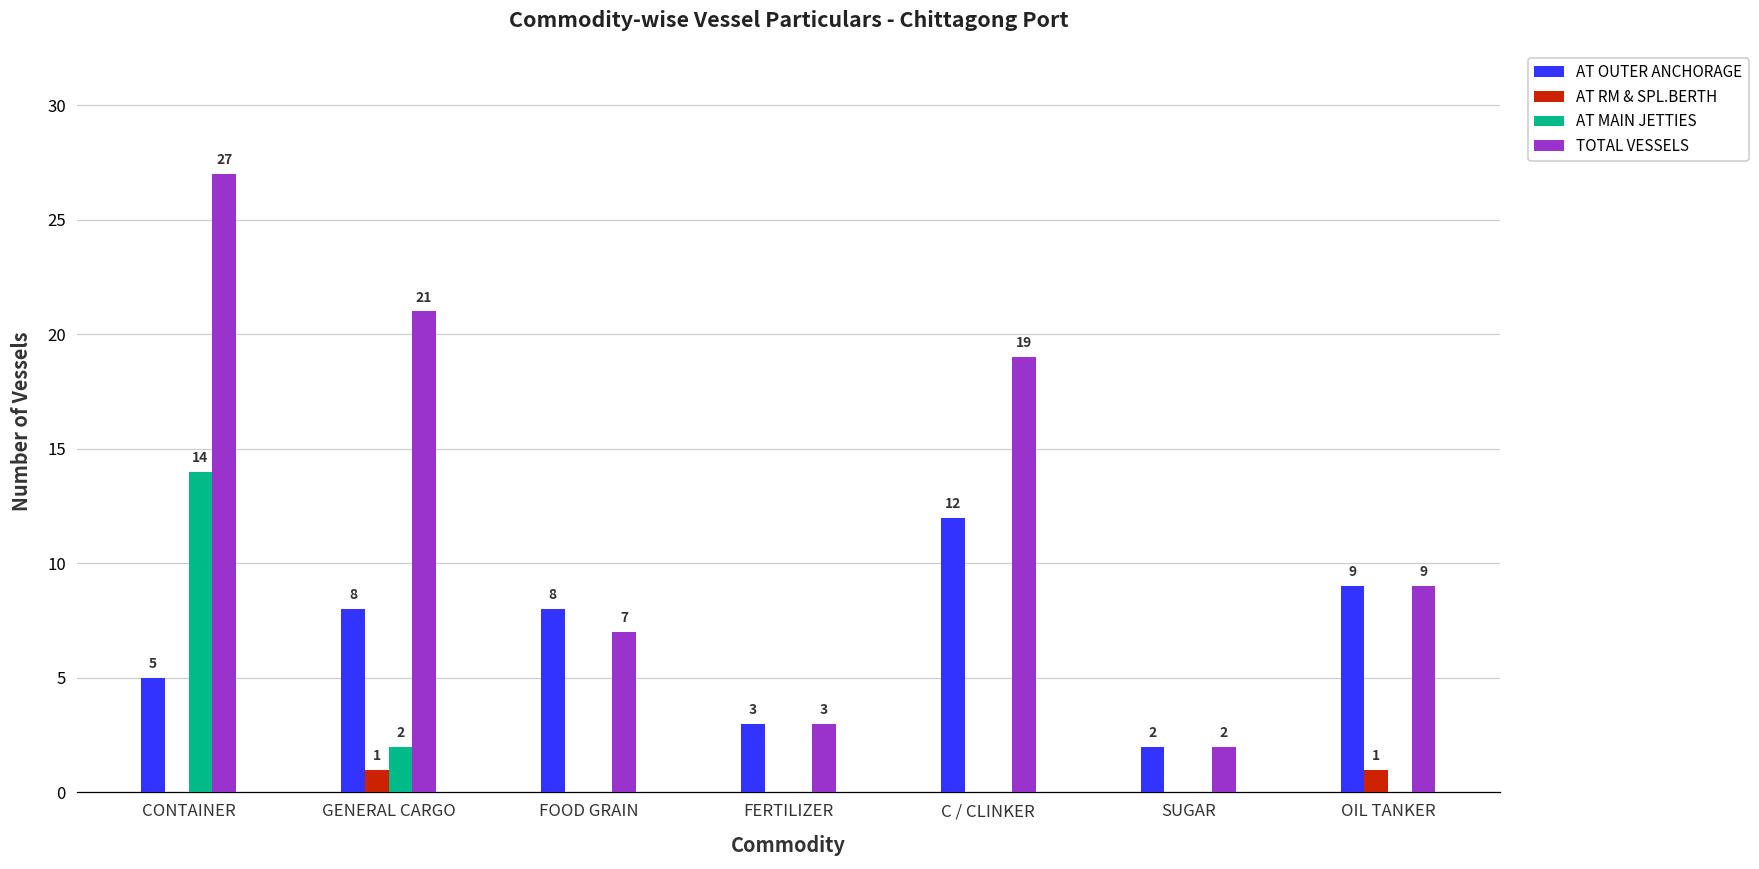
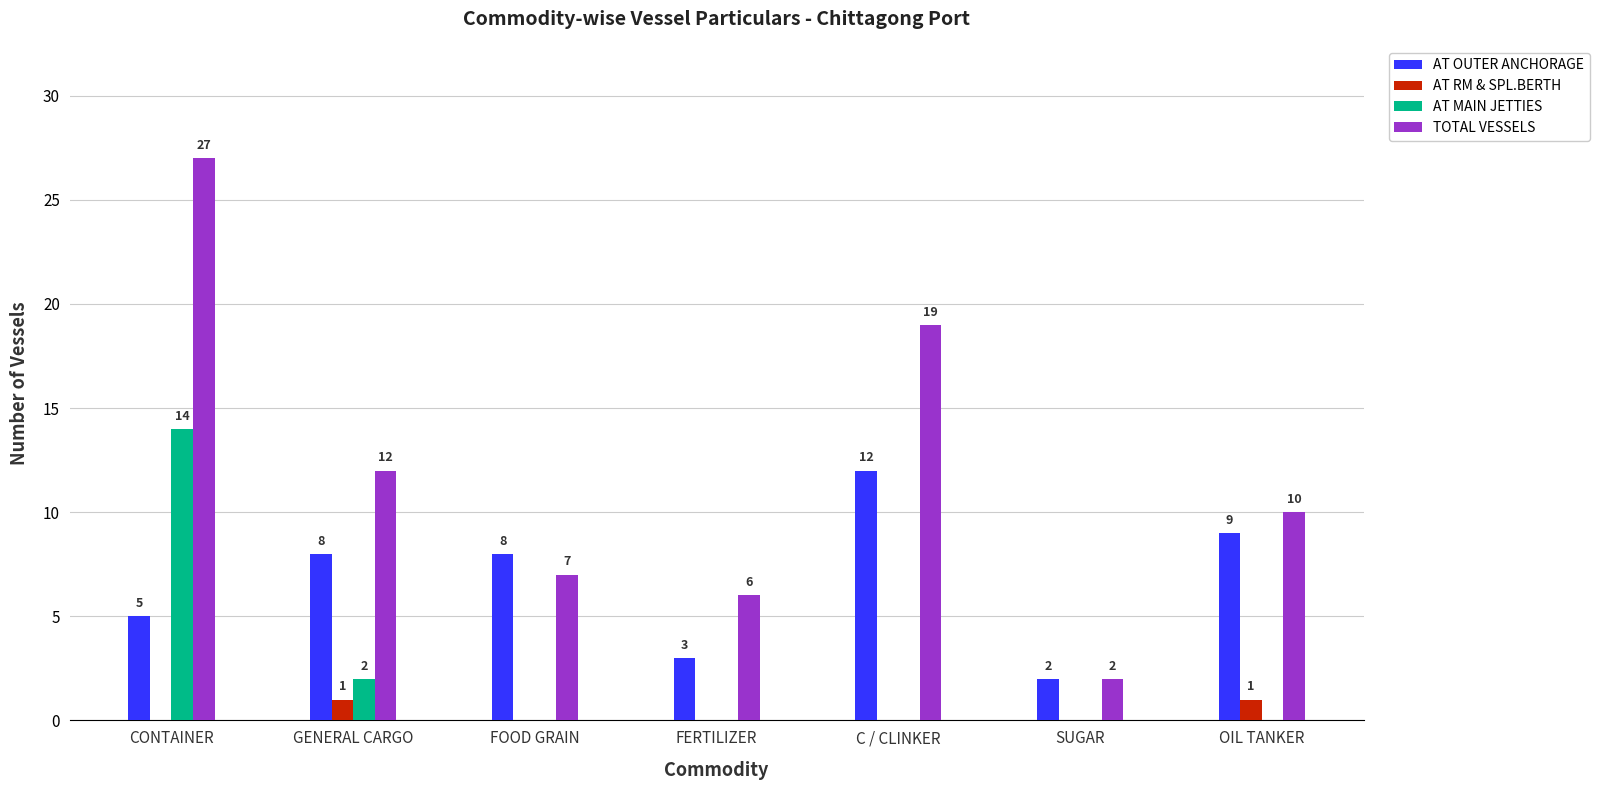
TOTAL VESSELS, GENERAL CARGO: 21 -> 12
TOTAL VESSELS, FERTILIZER: 3 -> 6
TOTAL VESSELS, OIL TANKER: 9 -> 10
